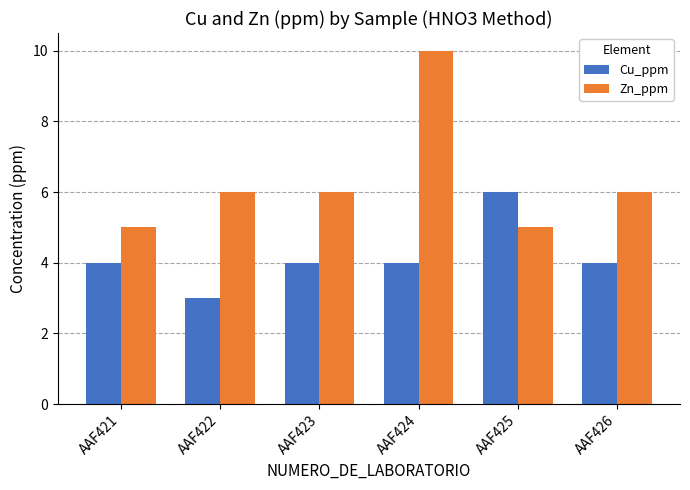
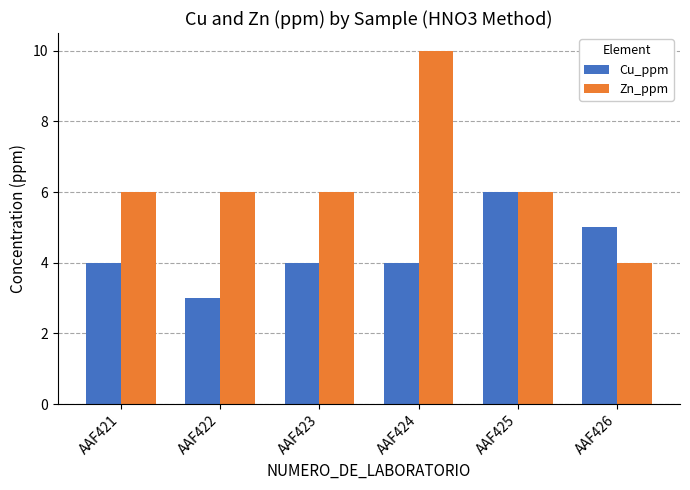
Zn_ppm, AAF421: 5 -> 6
Zn_ppm, AAF425: 5 -> 6
Cu_ppm, AAF426: 4 -> 5
Zn_ppm, AAF426: 6 -> 4
